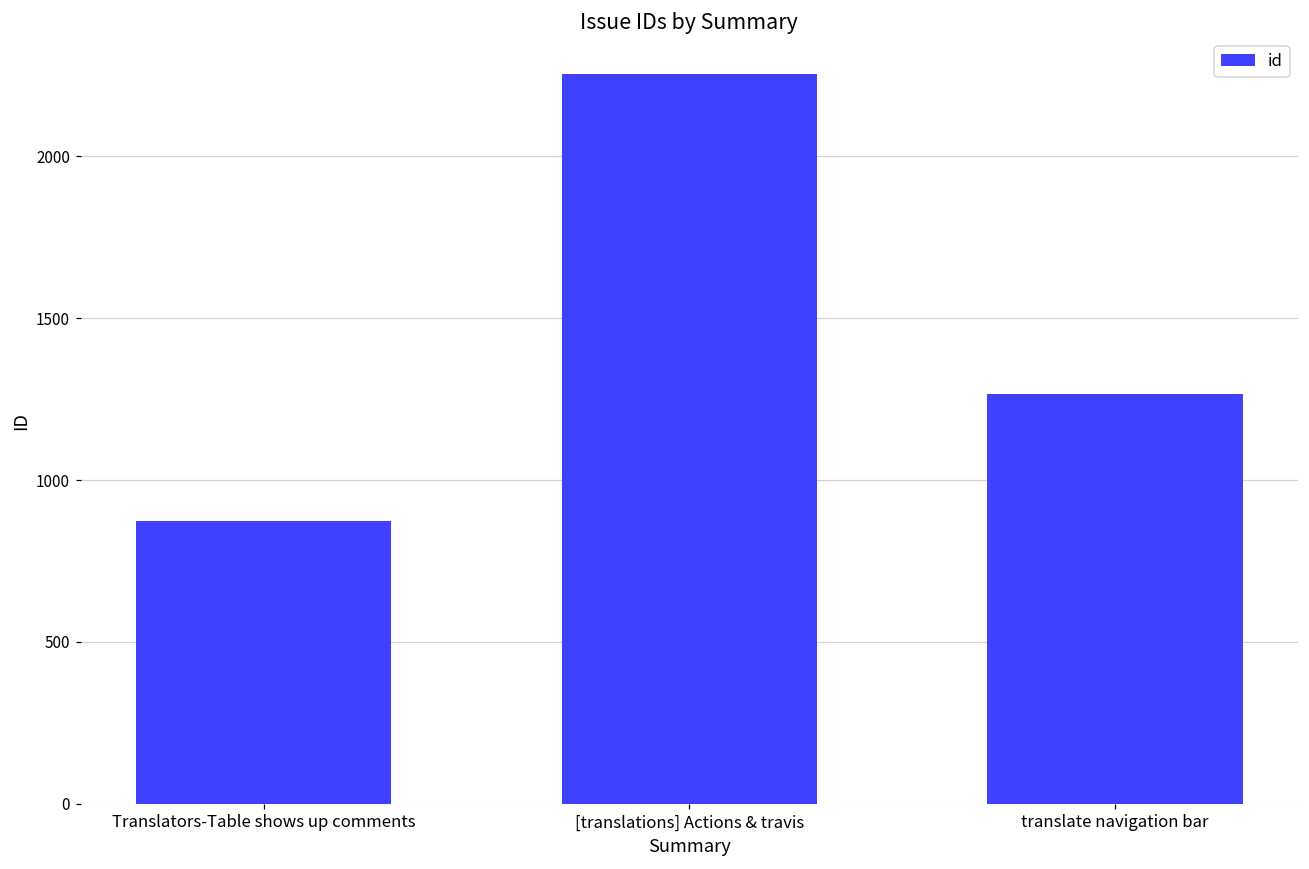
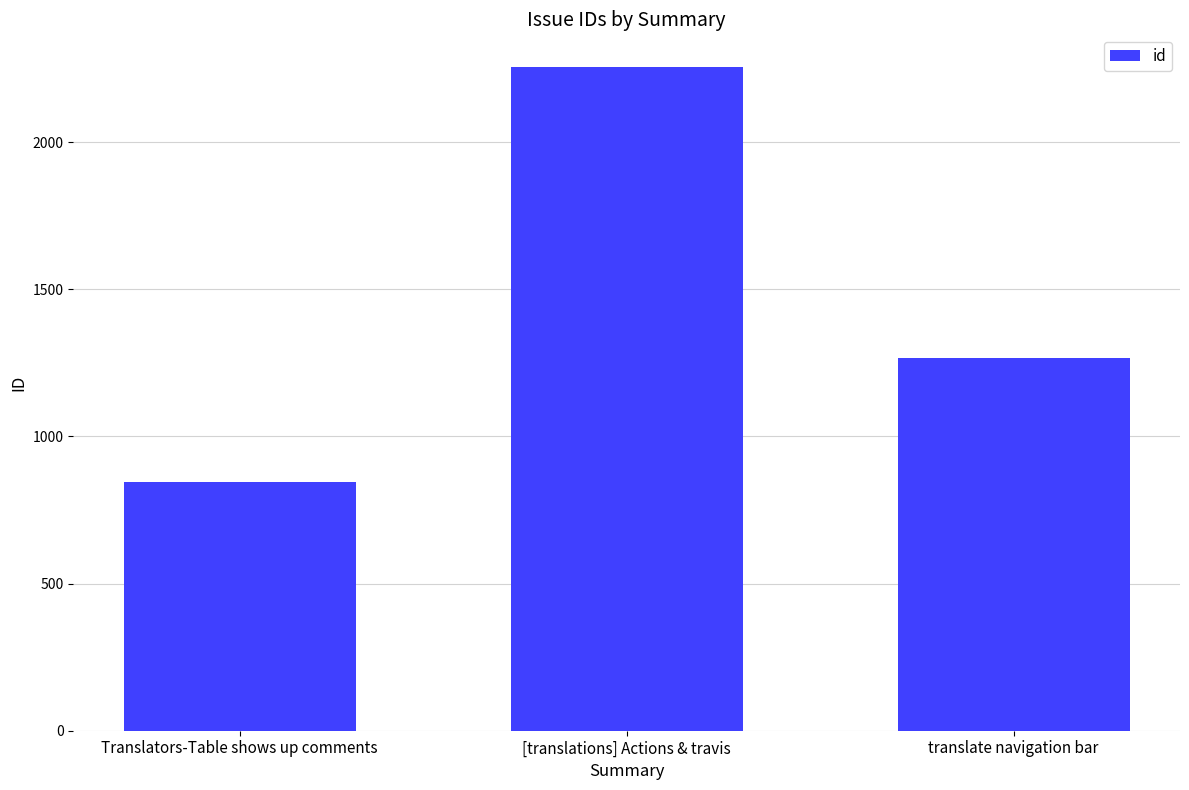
Translators-Table shows up comments: 870 -> 850
